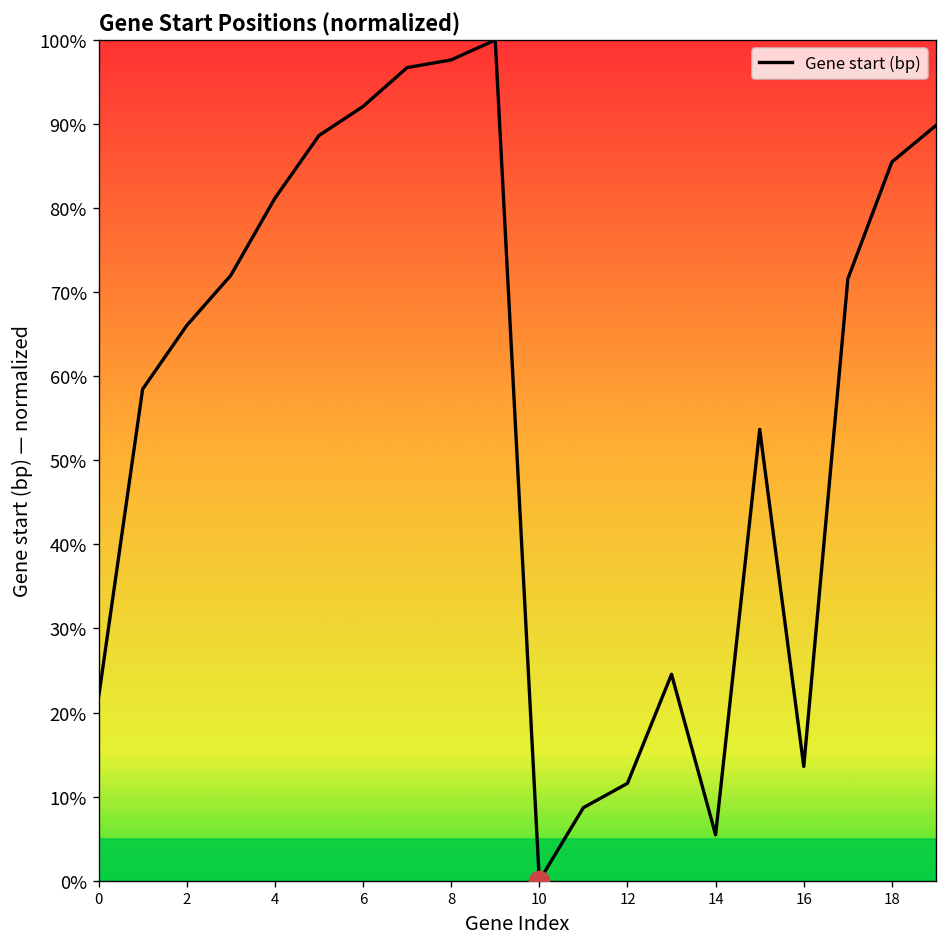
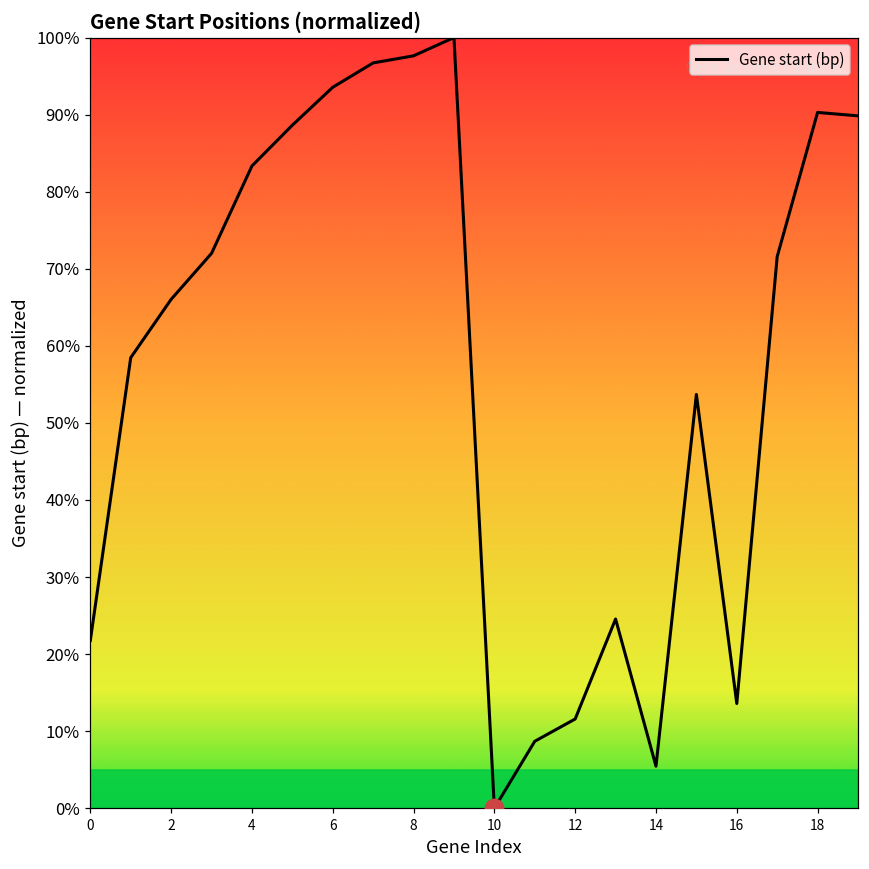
Gene start (bp), 4: 81% -> 83%
Gene start (bp), 6: 92% -> 94%
Gene start (bp), 18: 85% -> 90%
